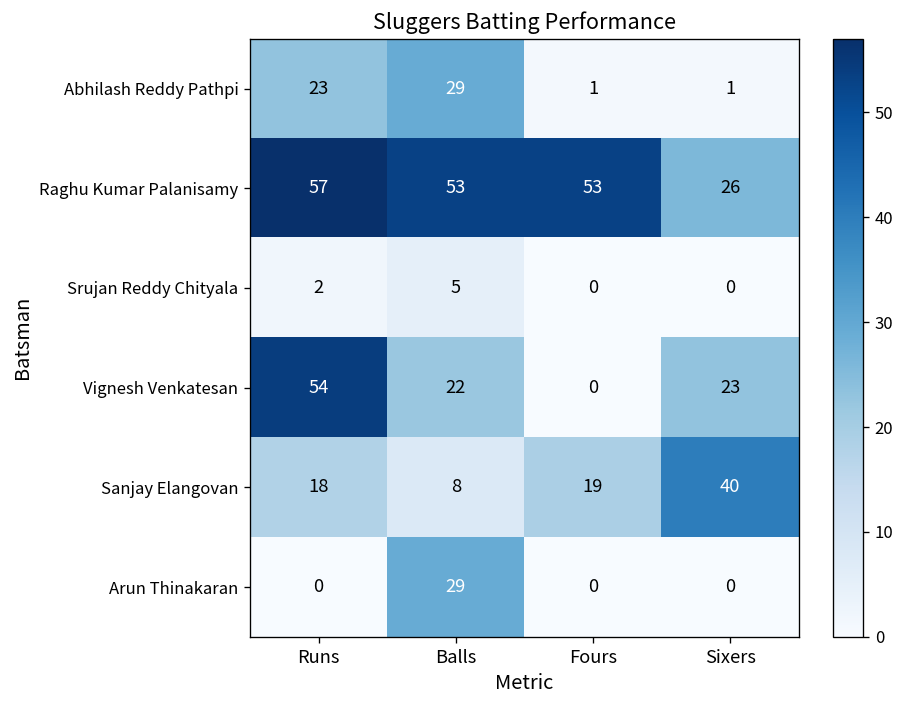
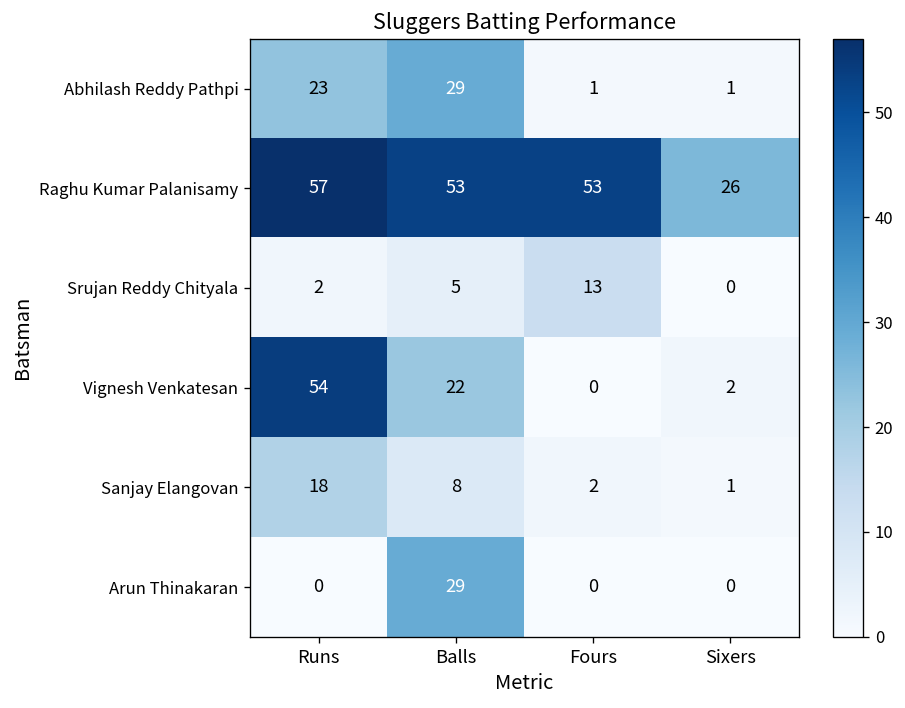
Srujan Reddy Chityala, Fours: 0 -> 13
Vignesh Venkatesan, Sixers: 23 -> 2
Sanjay Elangovan, Fours: 19 -> 2
Sanjay Elangovan, Sixers: 40 -> 1
